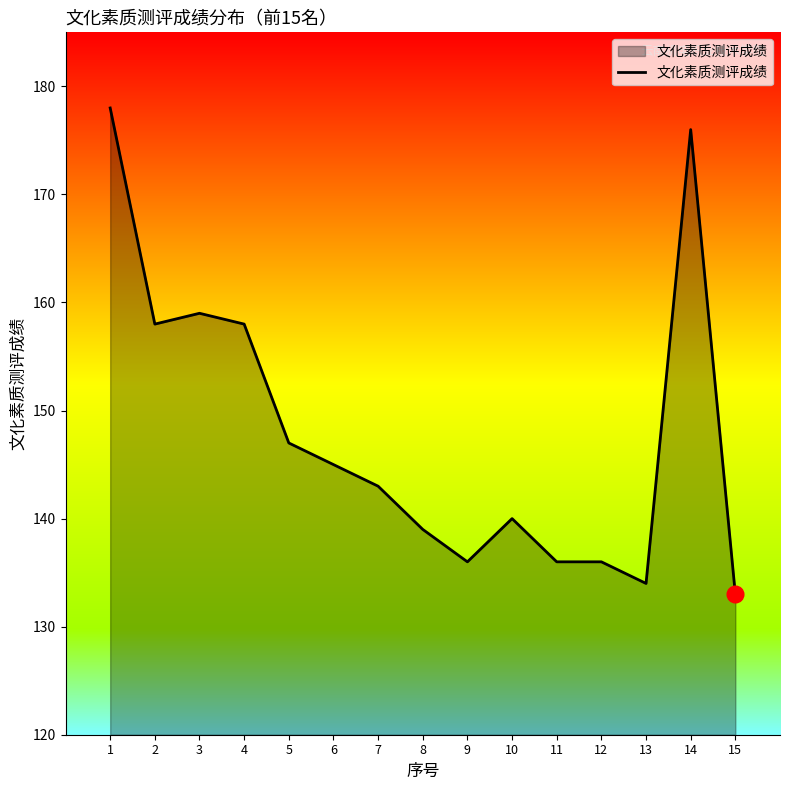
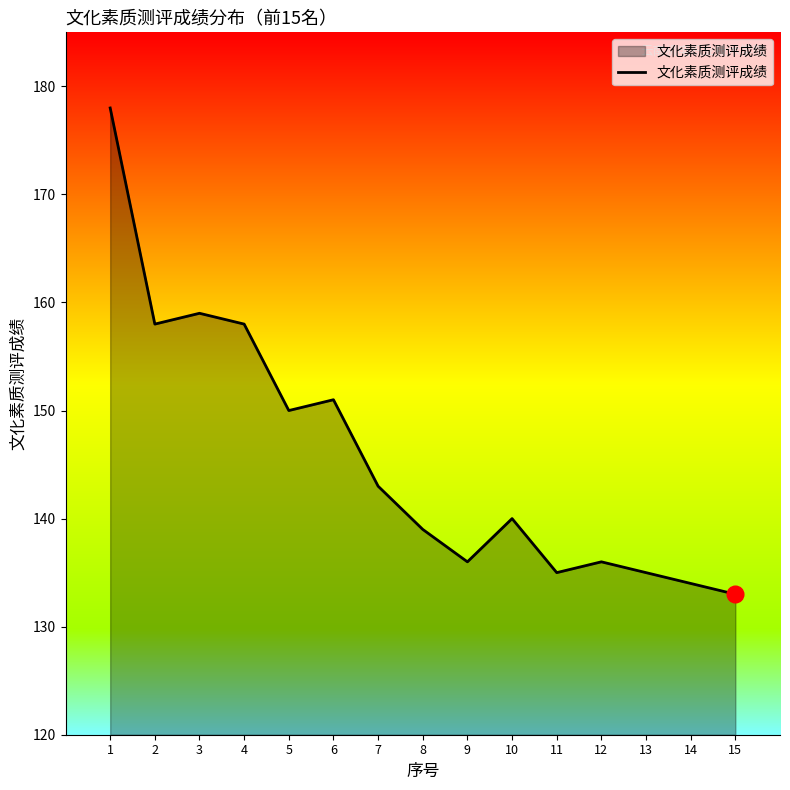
文化素质测评成绩, 5: 147 -> 150
文化素质测评成绩, 6: 145 -> 151
文化素质测评成绩, 11: 136 -> 135
文化素质测评成绩, 13: 134 -> 135
文化素质测评成绩, 14: 176 -> 134
